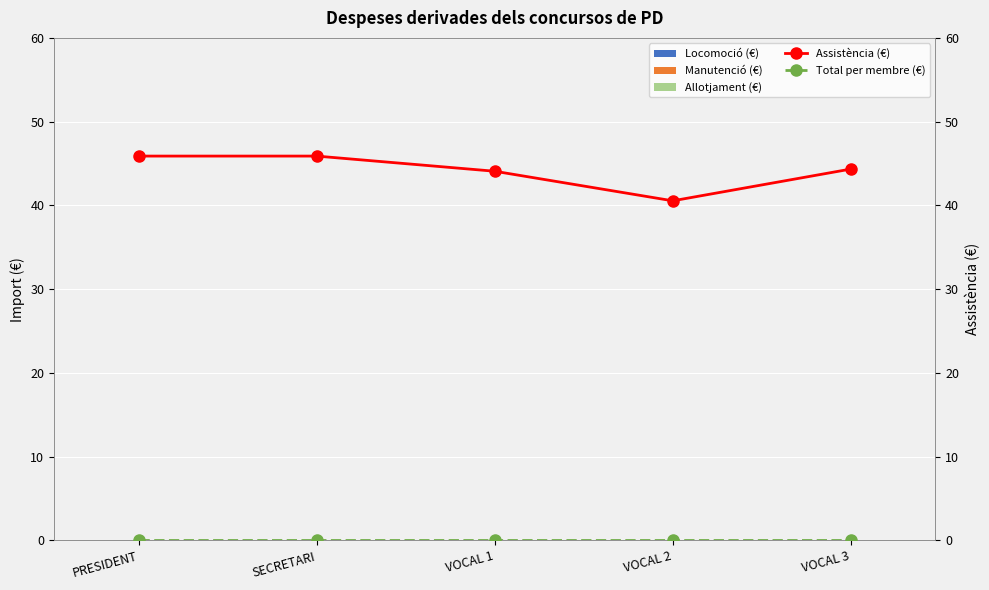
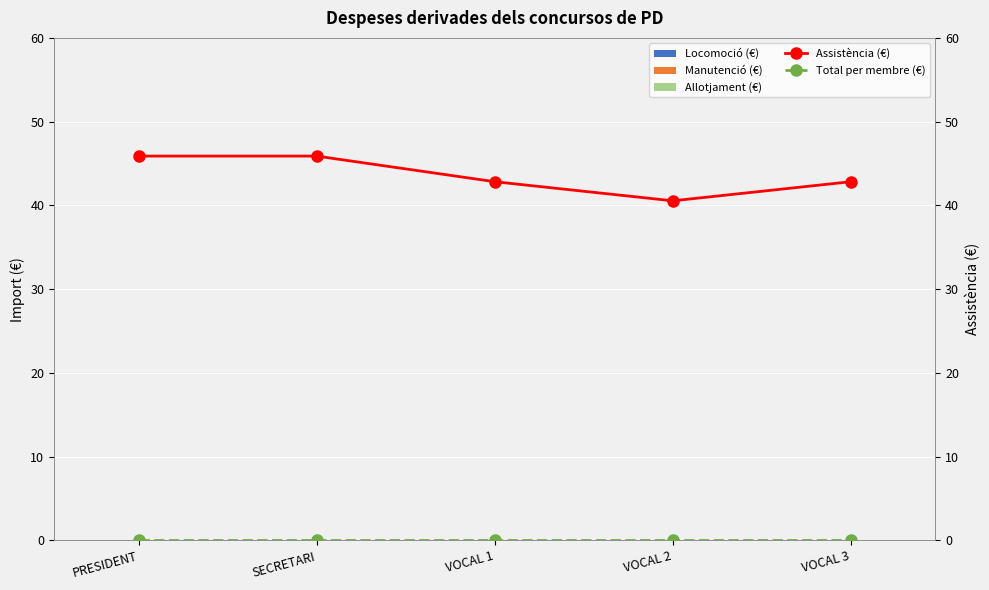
Assistència (€), VOCAL 1: 44 -> 43
Assistència (€), VOCAL 3: 44 -> 43
